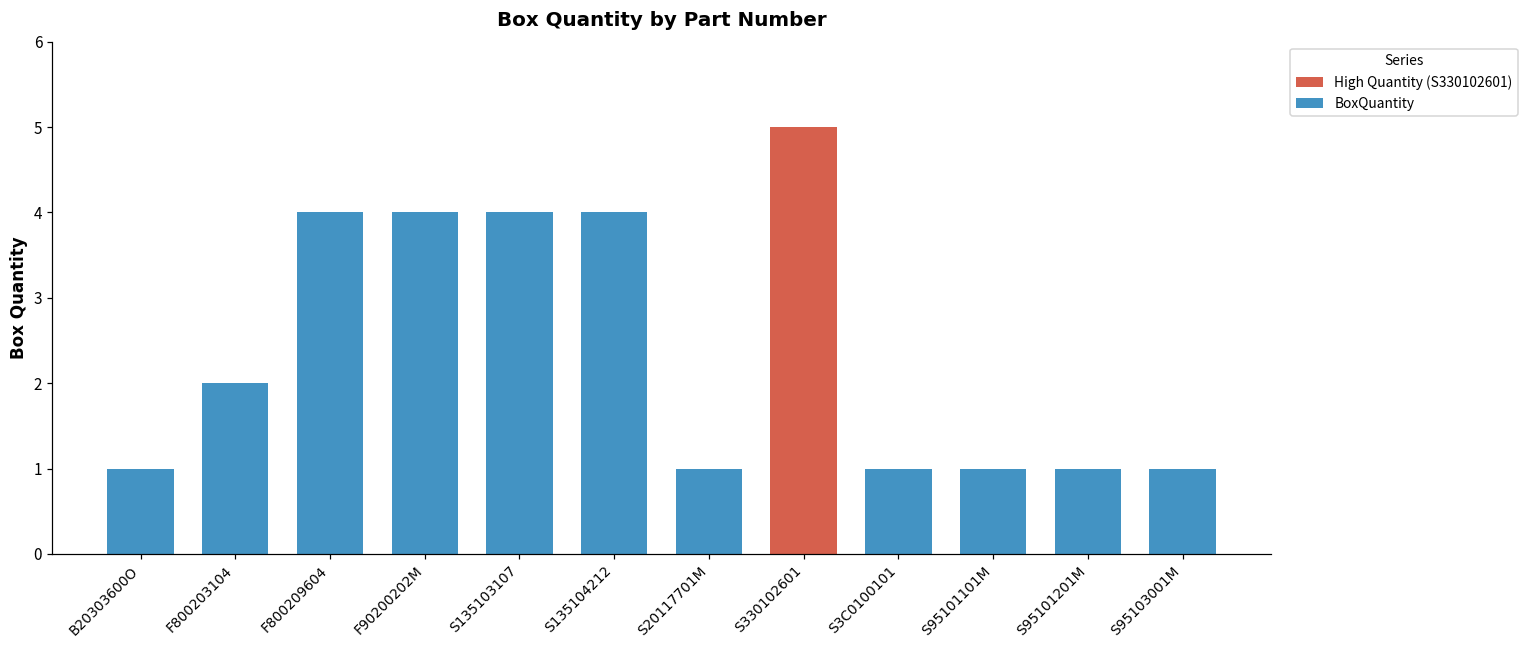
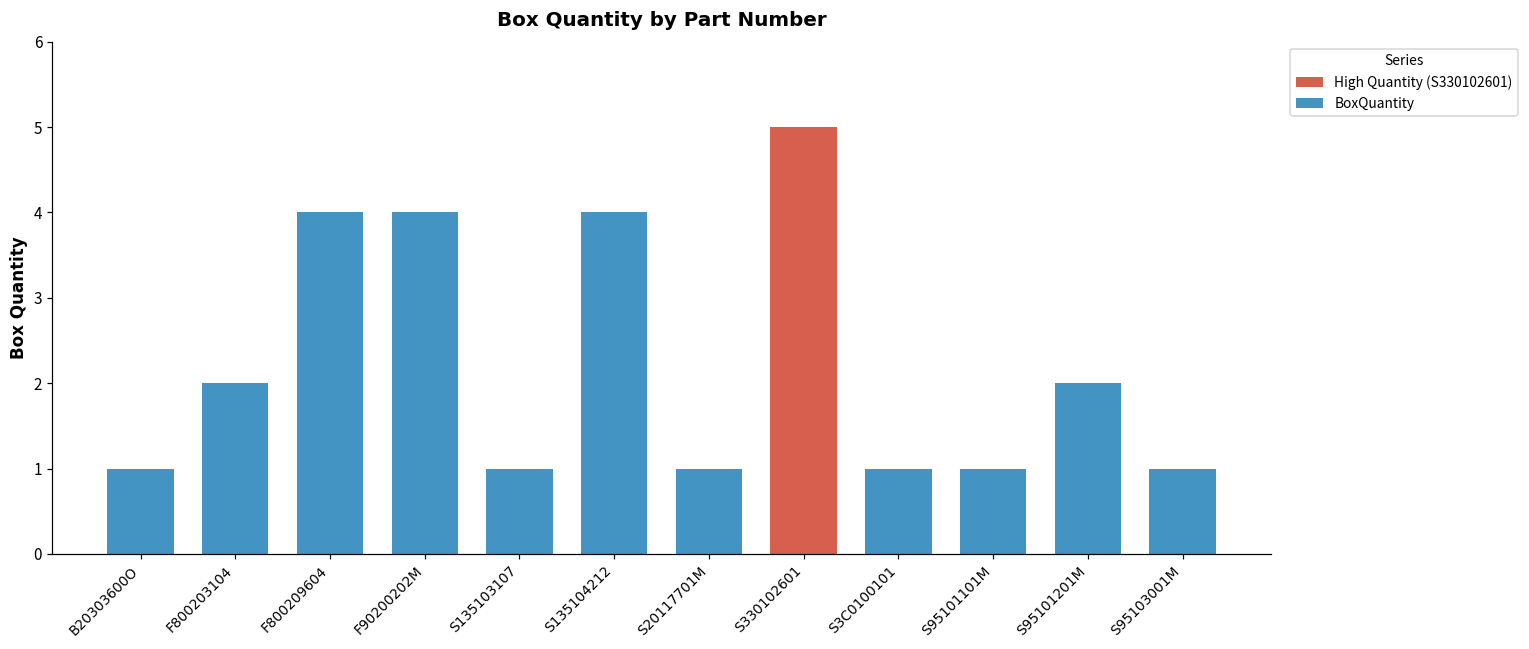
S135103107: 4 -> 1
S95101201M: 1 -> 2
